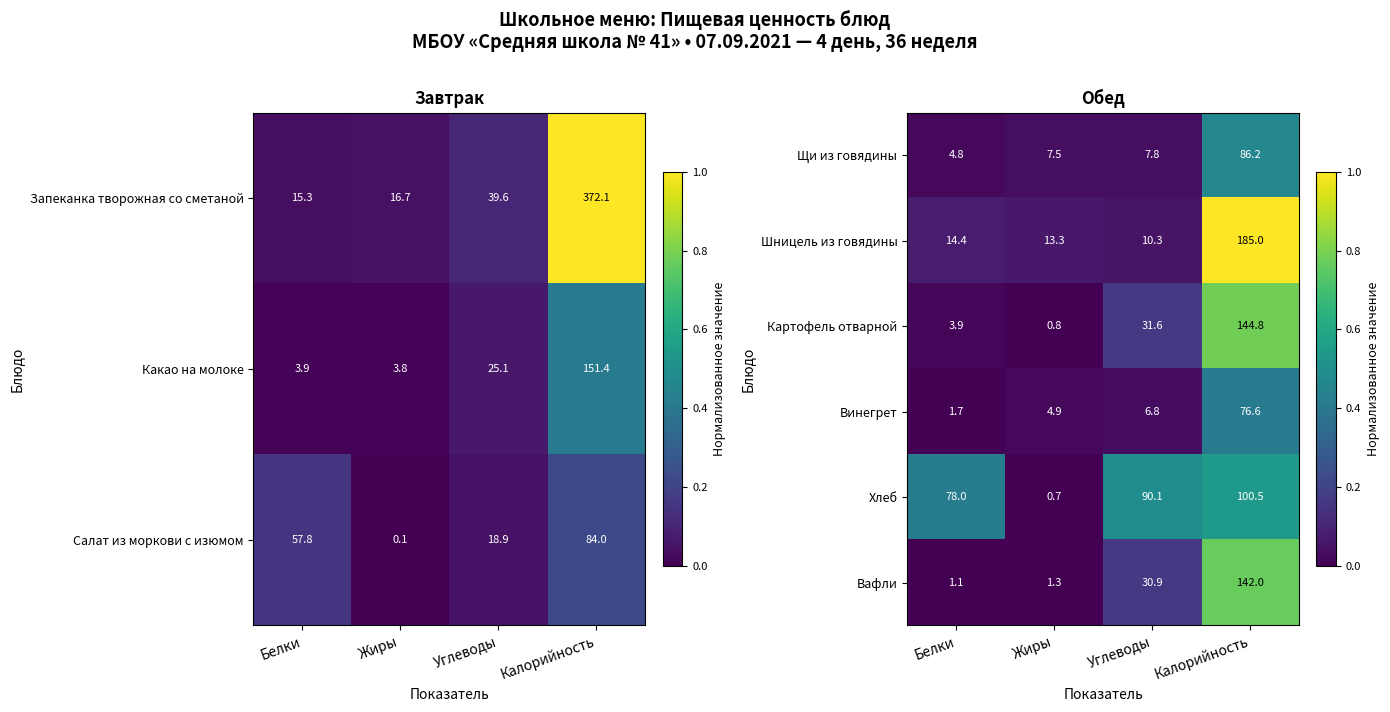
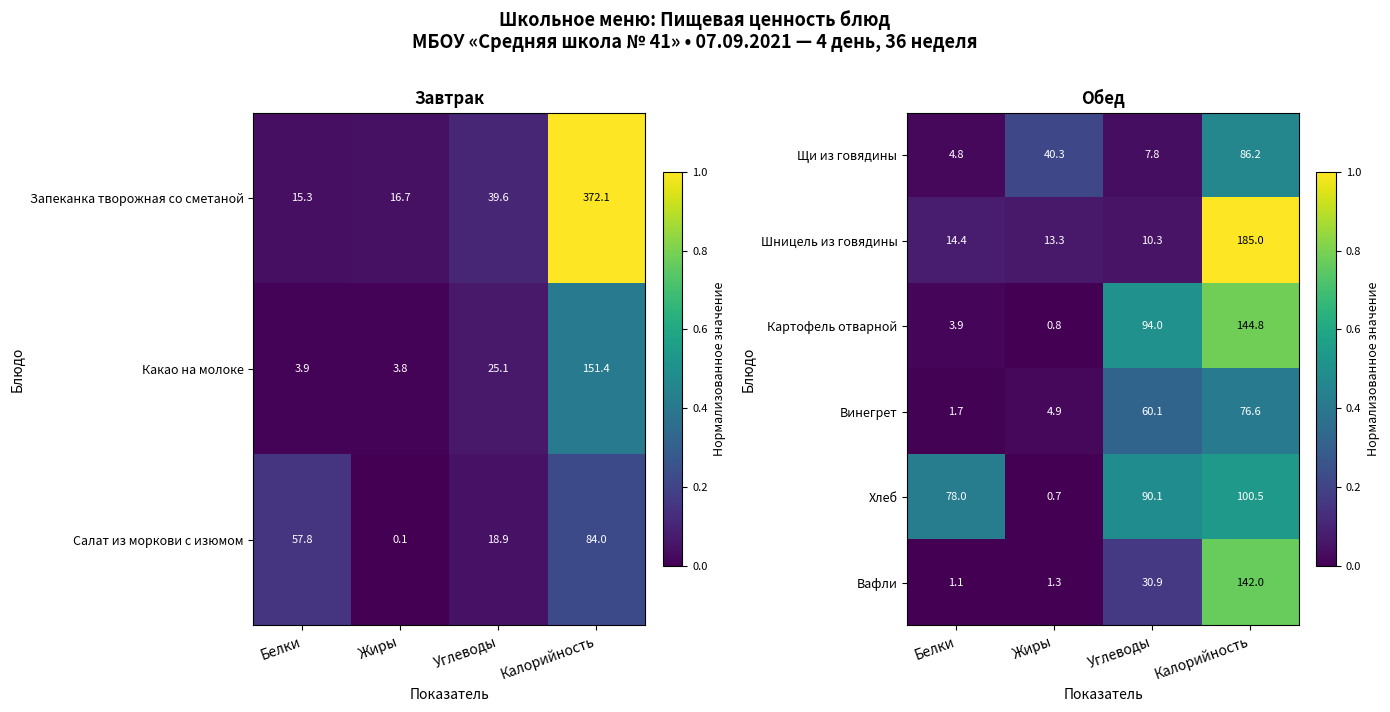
Обед, Щи из говядины, Жиры: 7.5 -> 40.3
Обед, Картофель отварной, Углеводы: 31.6 -> 94.0
Обед, Винегрет, Углеводы: 6.8 -> 60.1
